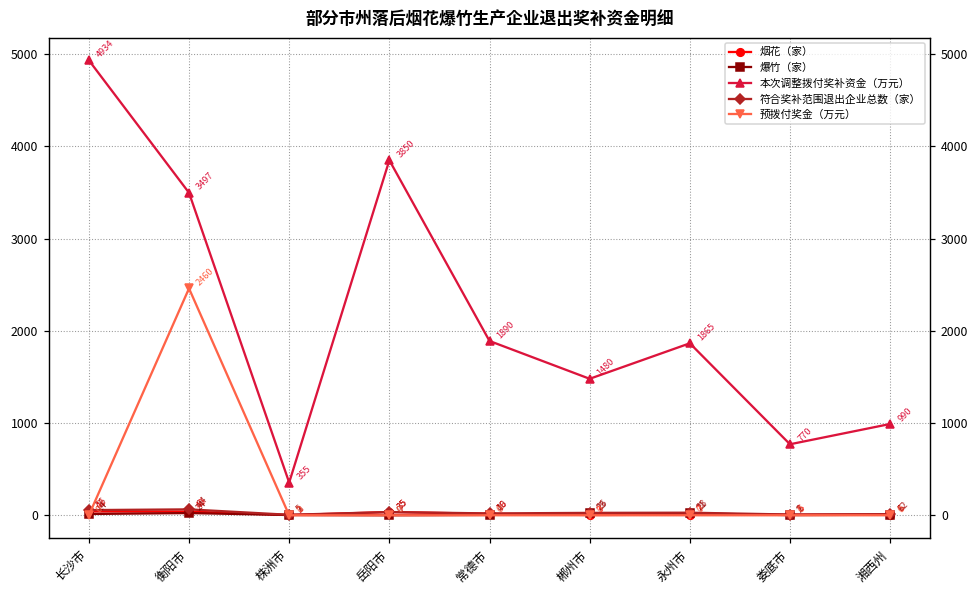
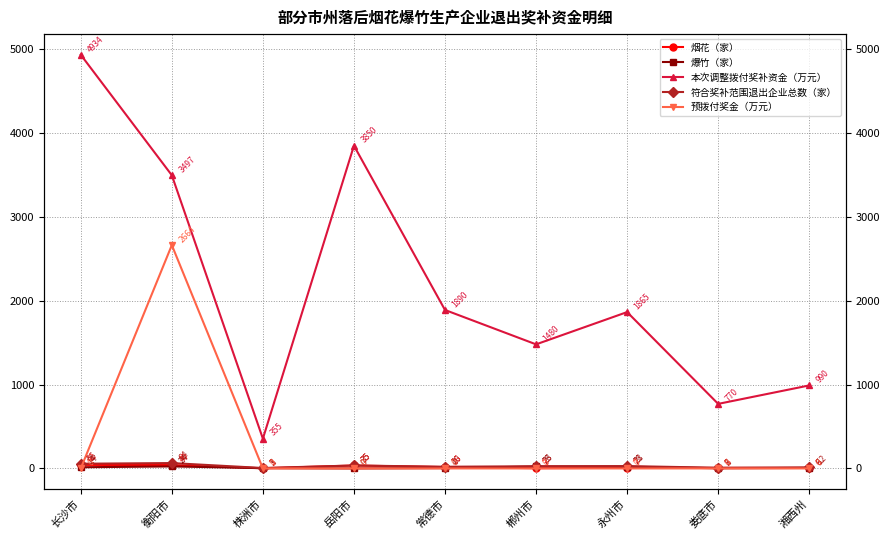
预拨付奖金（万元）, 衡阳市: 2460 -> 2664
